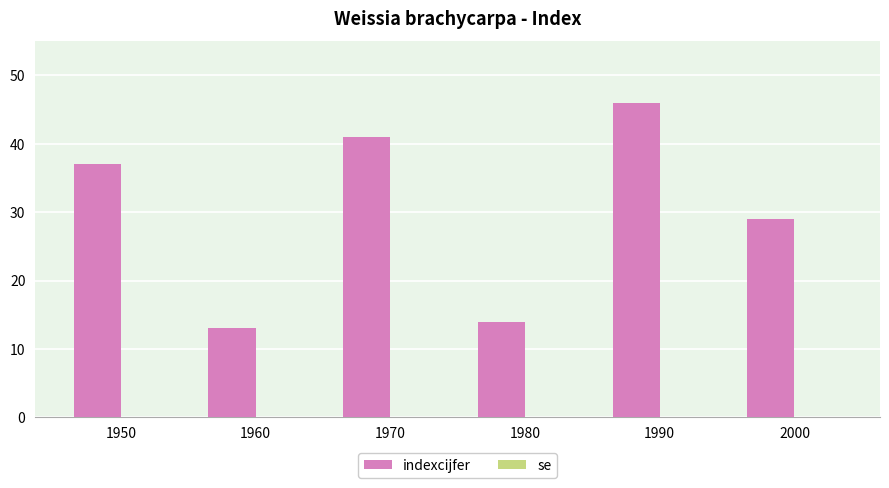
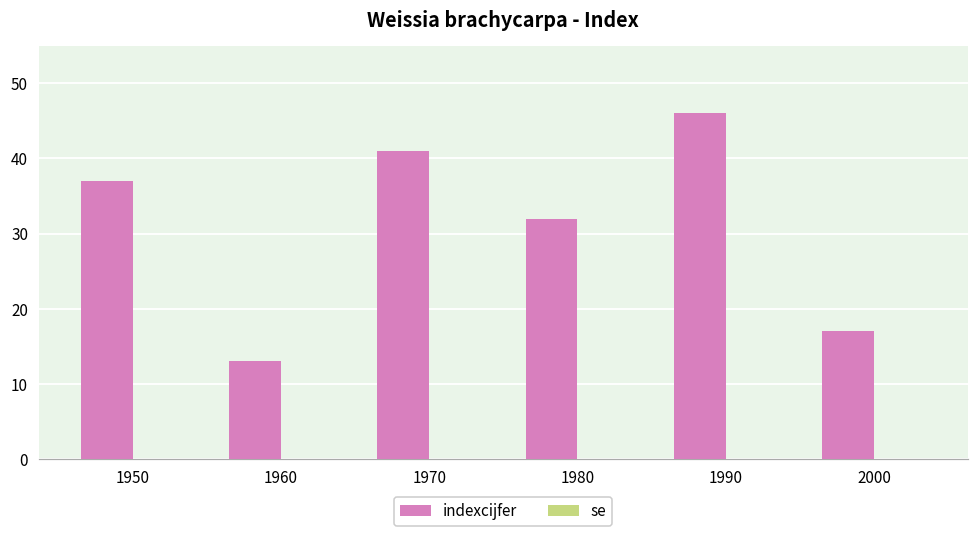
indexcijfer, 1980: 14 -> 32
indexcijfer, 2000: 29 -> 17
